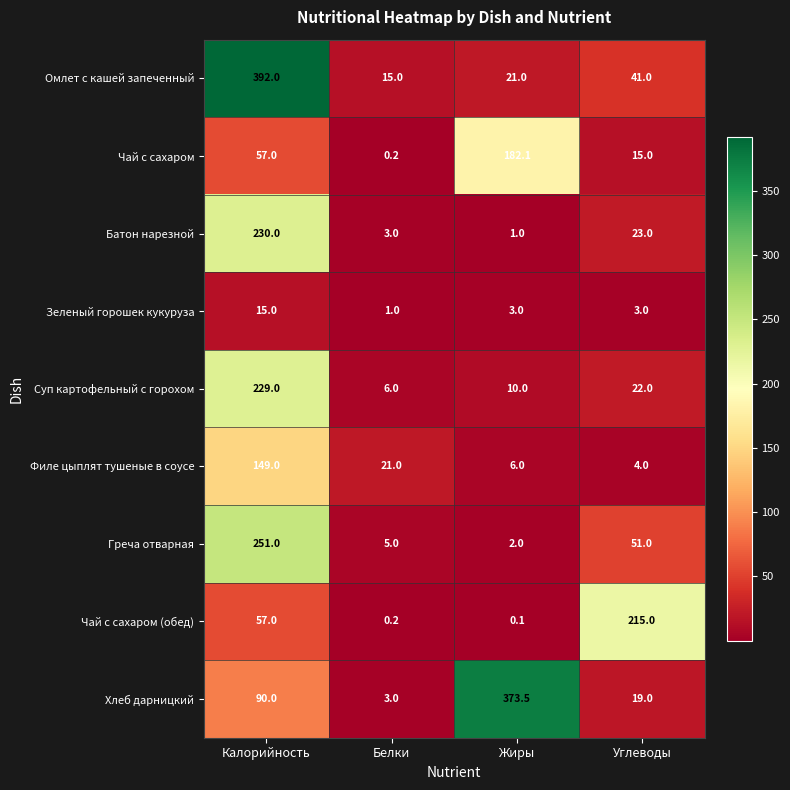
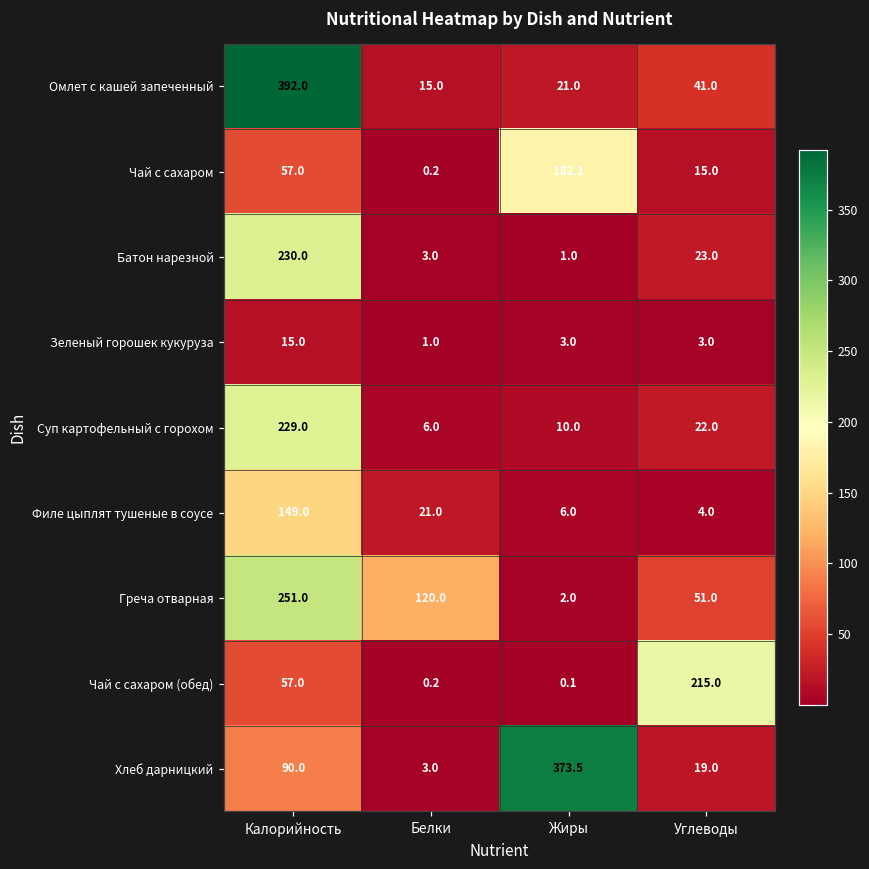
Греча отварная, Белки: 5.0 -> 120.0
